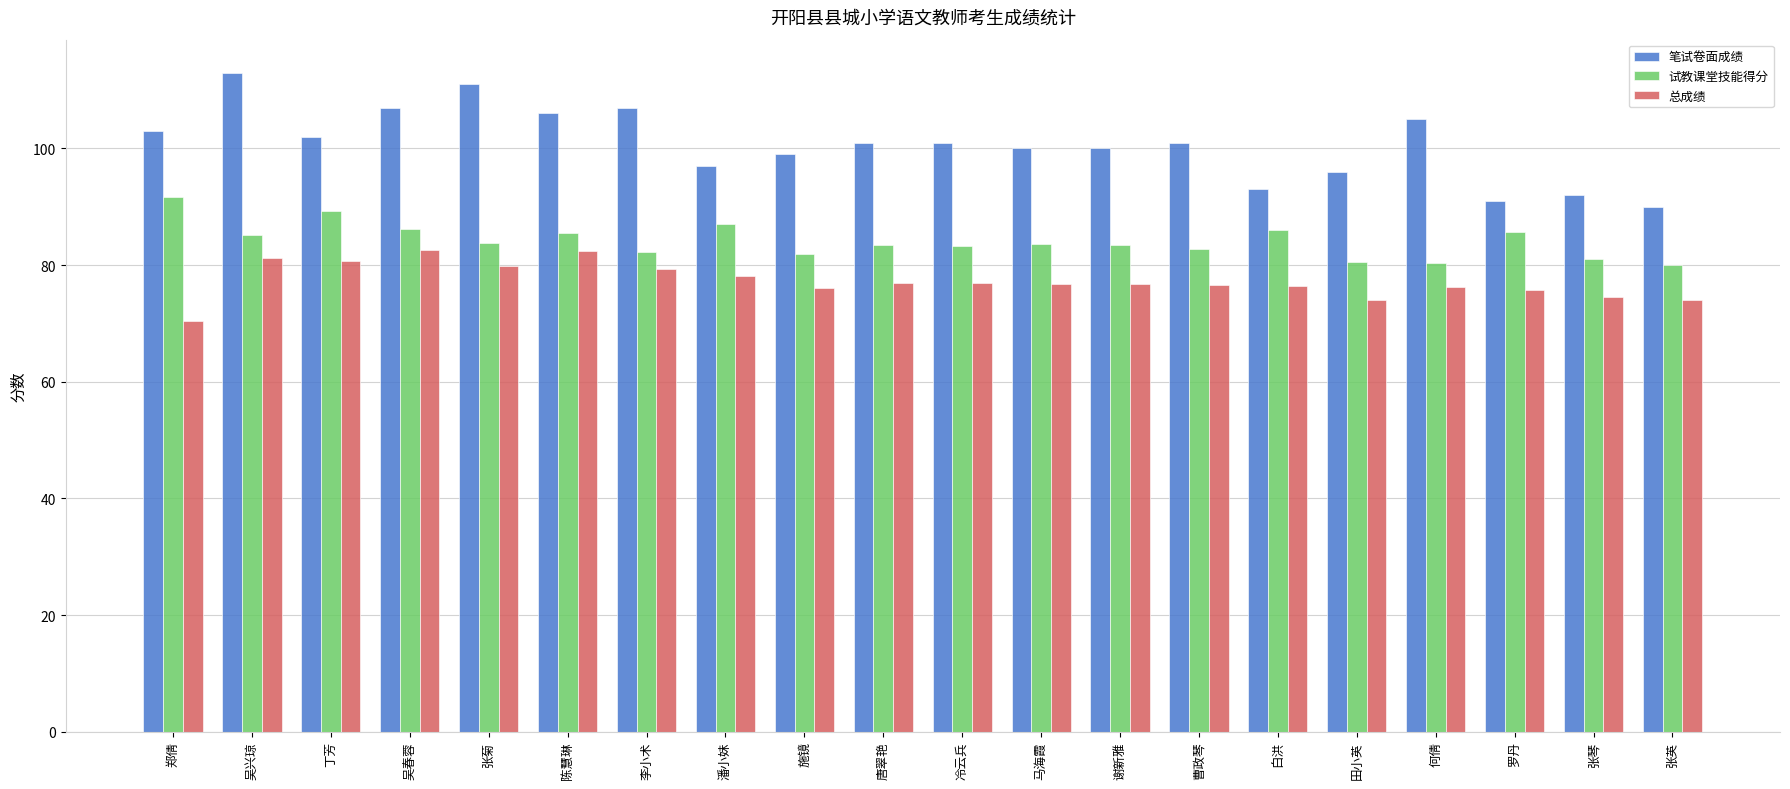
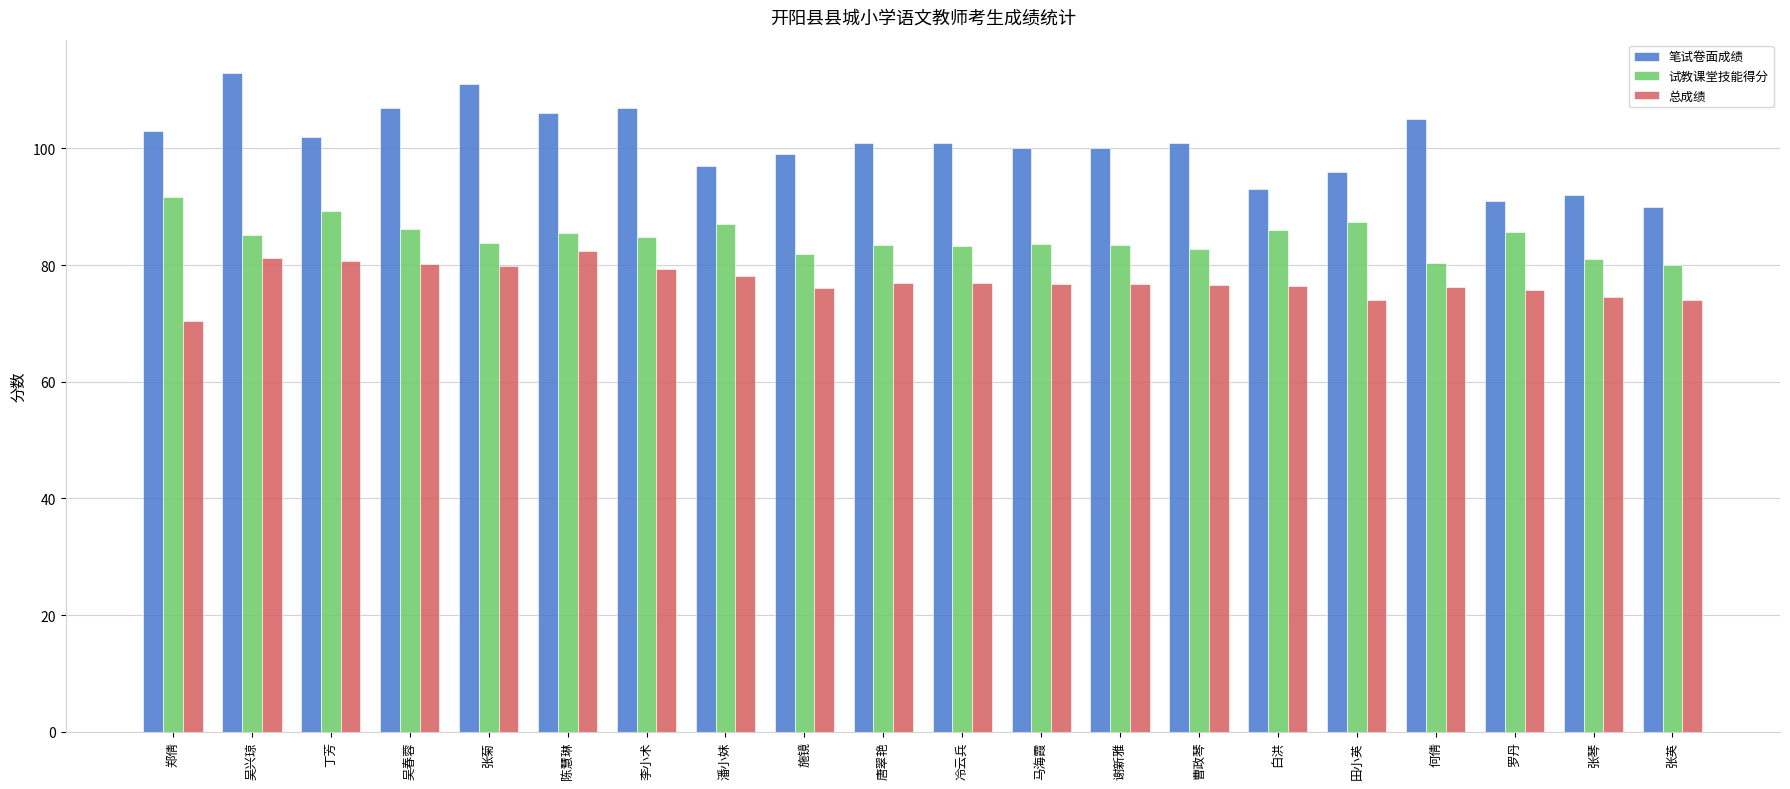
总成绩, 吴春蓉: 83 -> 80
试教课堂技能得分, 李小术: 82 -> 85
试教课堂技能得分, 田小英: 81 -> 87
